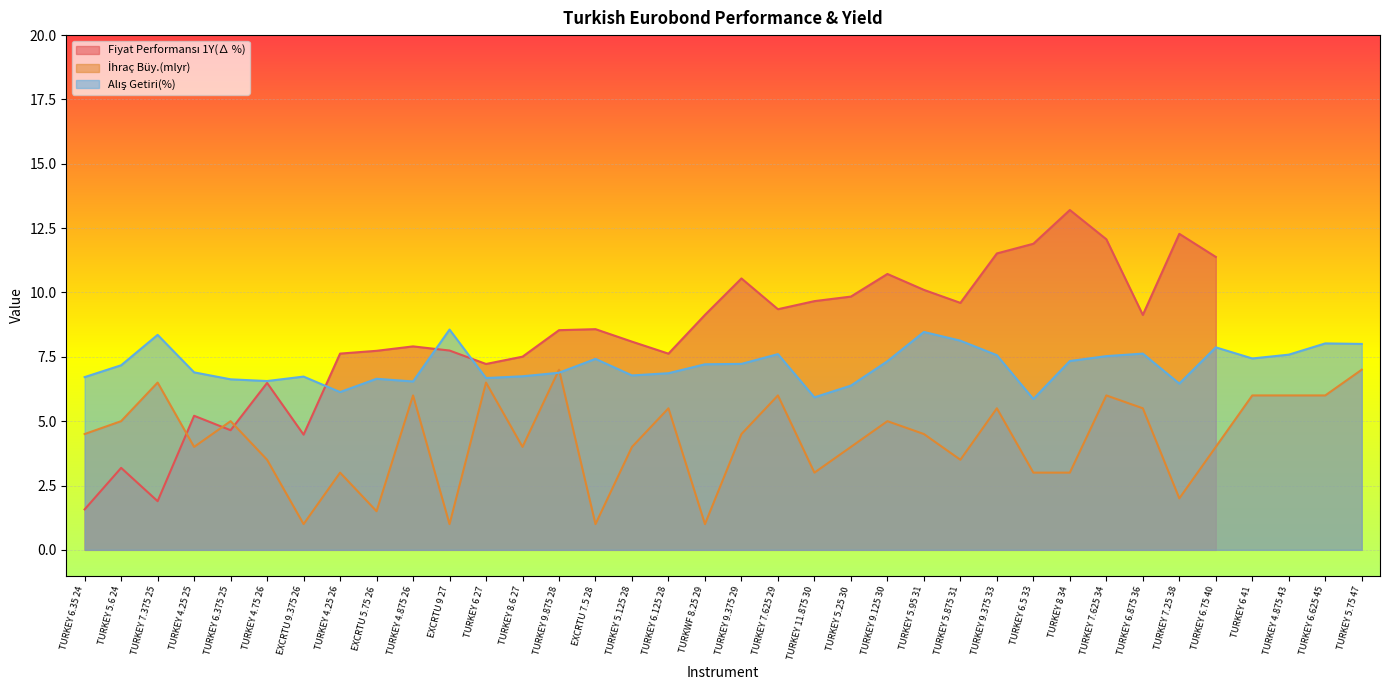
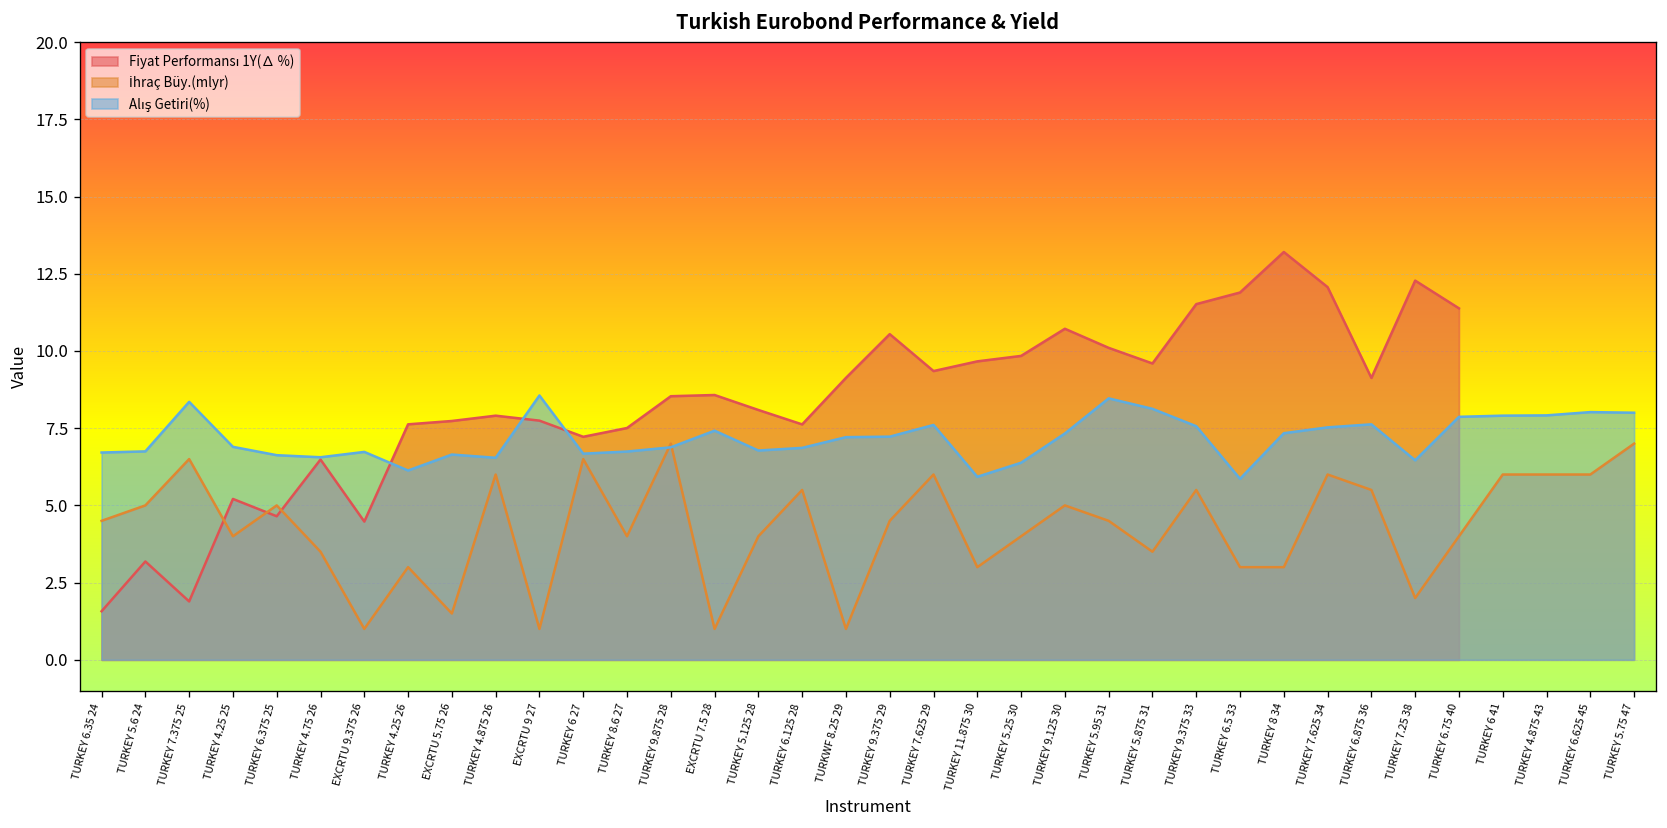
Alış Getiri(%), TURKEY 5.6 24: 7.2 -> 6.7
Alış Getiri(%), TURKEY 6 41: 7.4 -> 7.9
Alış Getiri(%), TURKEY 4.875 43: 7.6 -> 7.9
